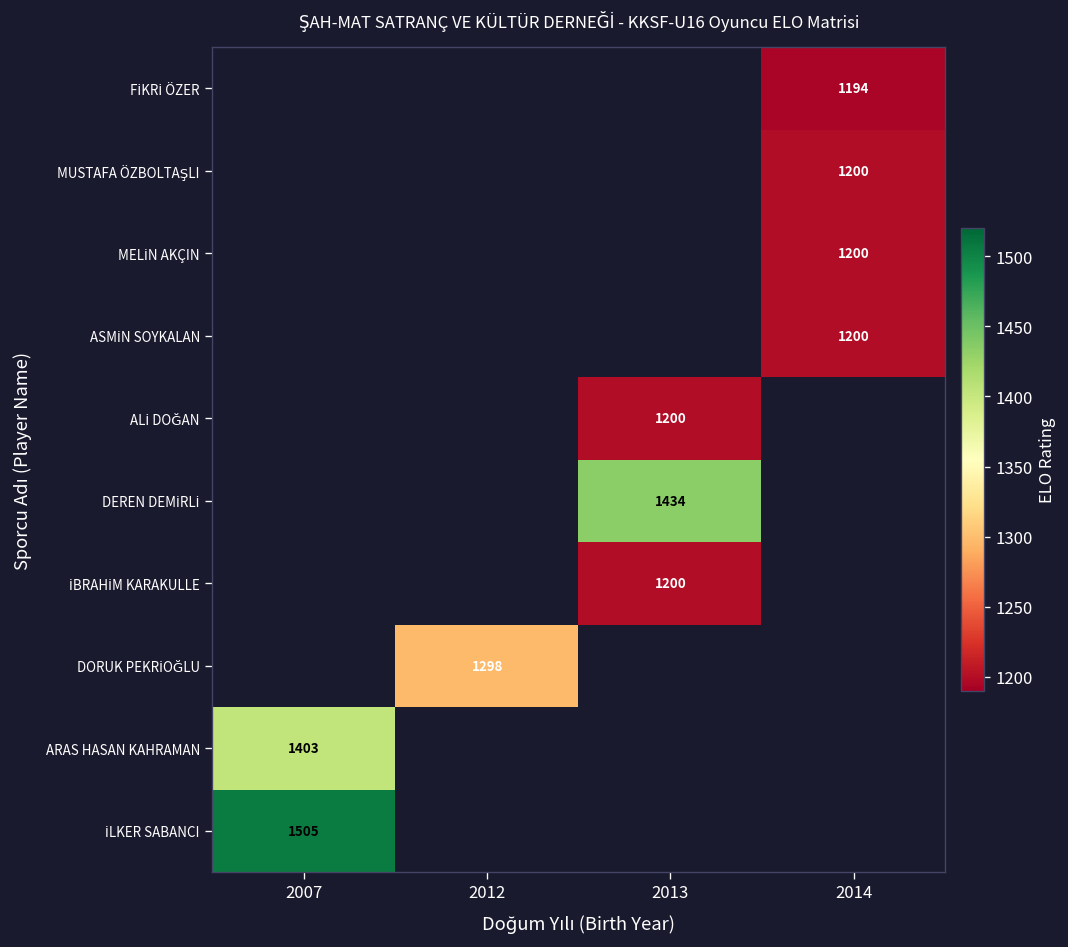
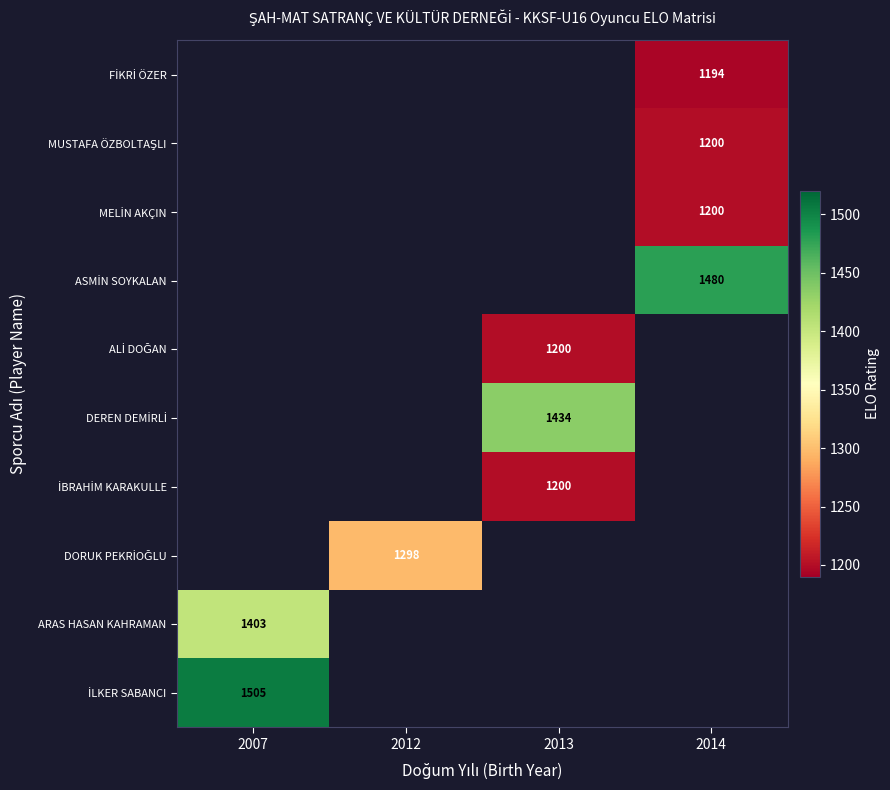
ASMİN SOYKALAN, 2014: 1200 -> 1480
